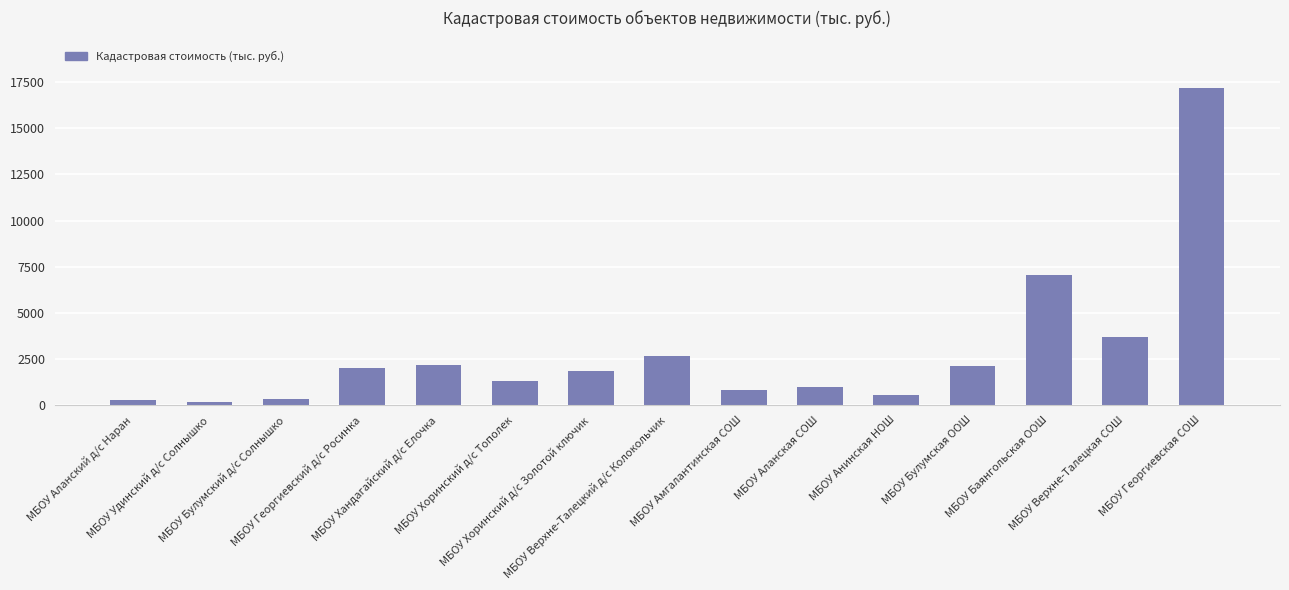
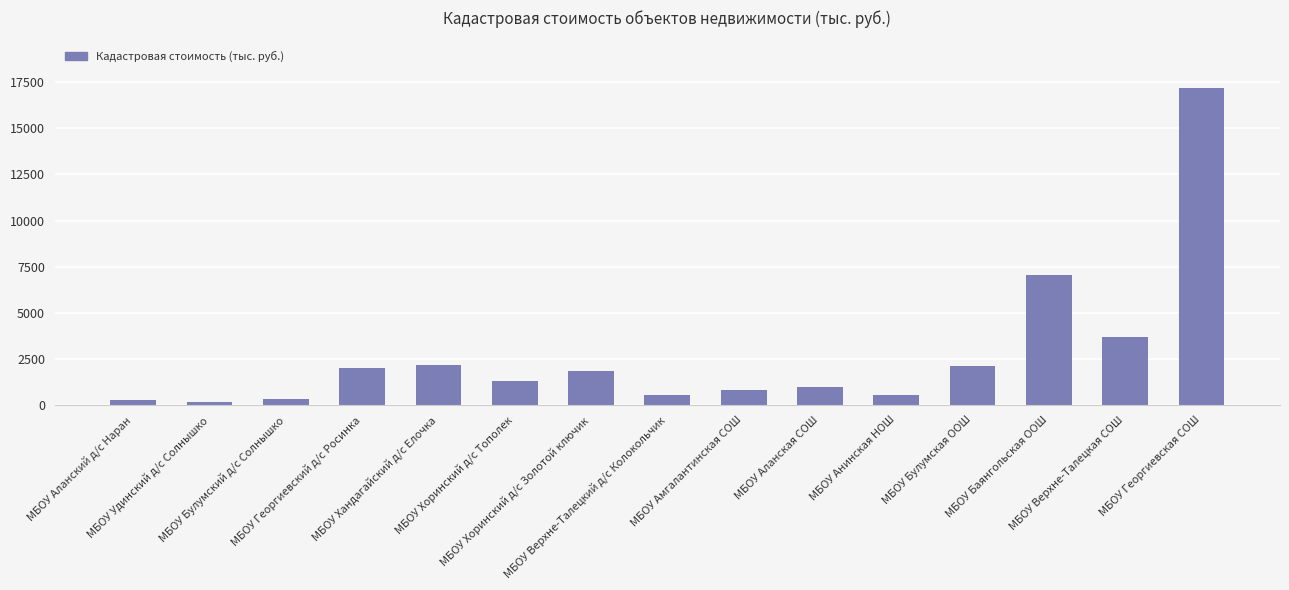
МБОУ Верхне-Талецкий д/с Колокольчик: 2700 -> 500
